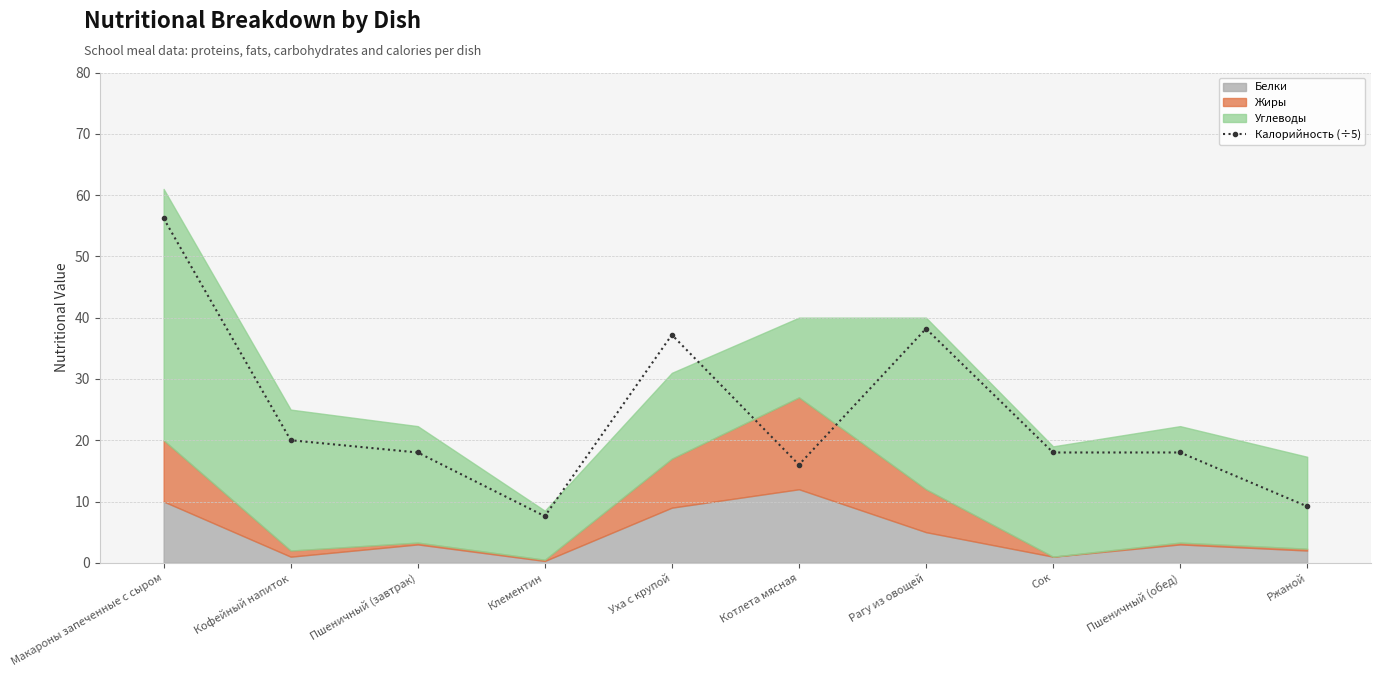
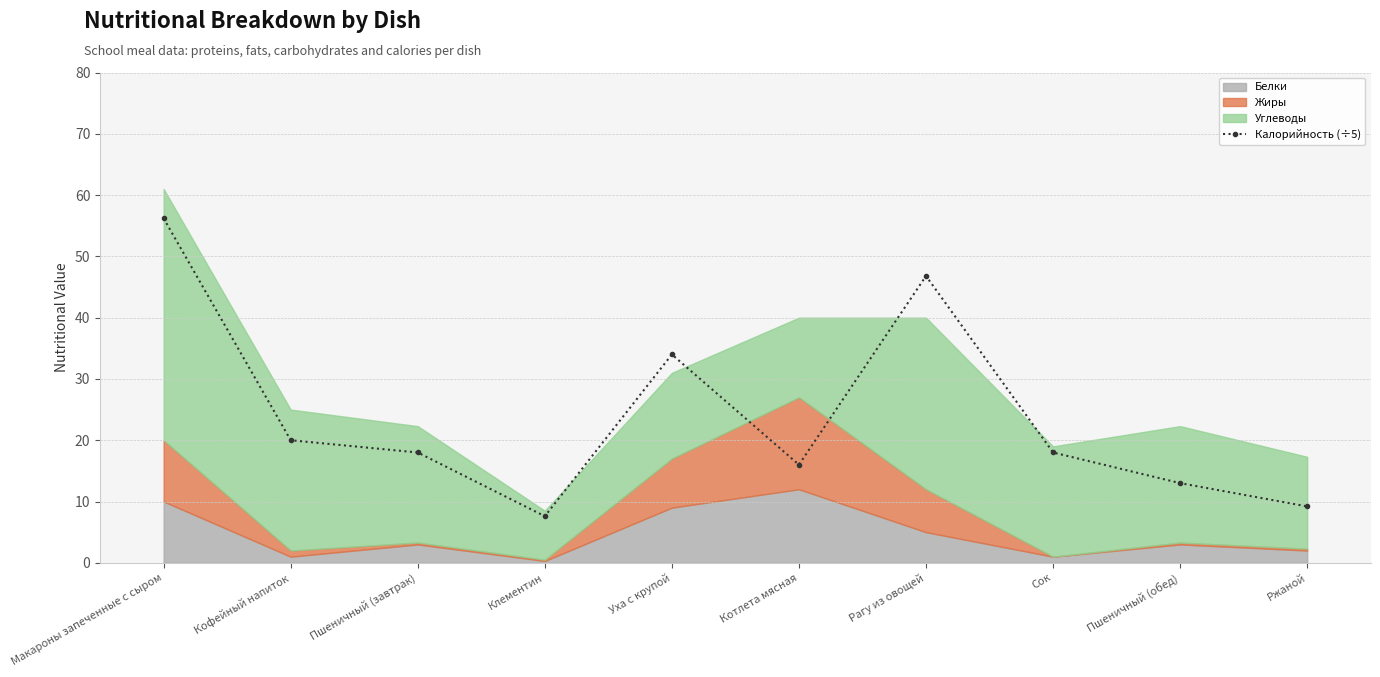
Калорийность (÷5), Уха с крупой: 37 -> 34
Калорийность (÷5), Рагу из овощей: 38 -> 47
Калорийность (÷5), Пшеничный (обед): 18 -> 13
